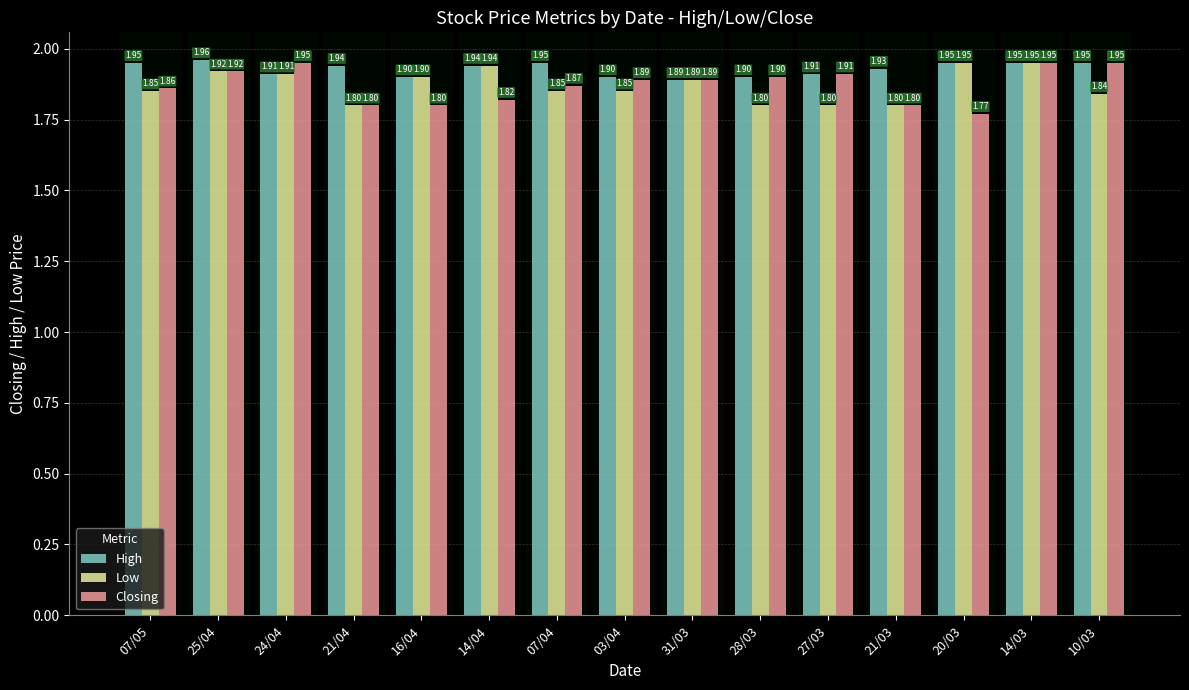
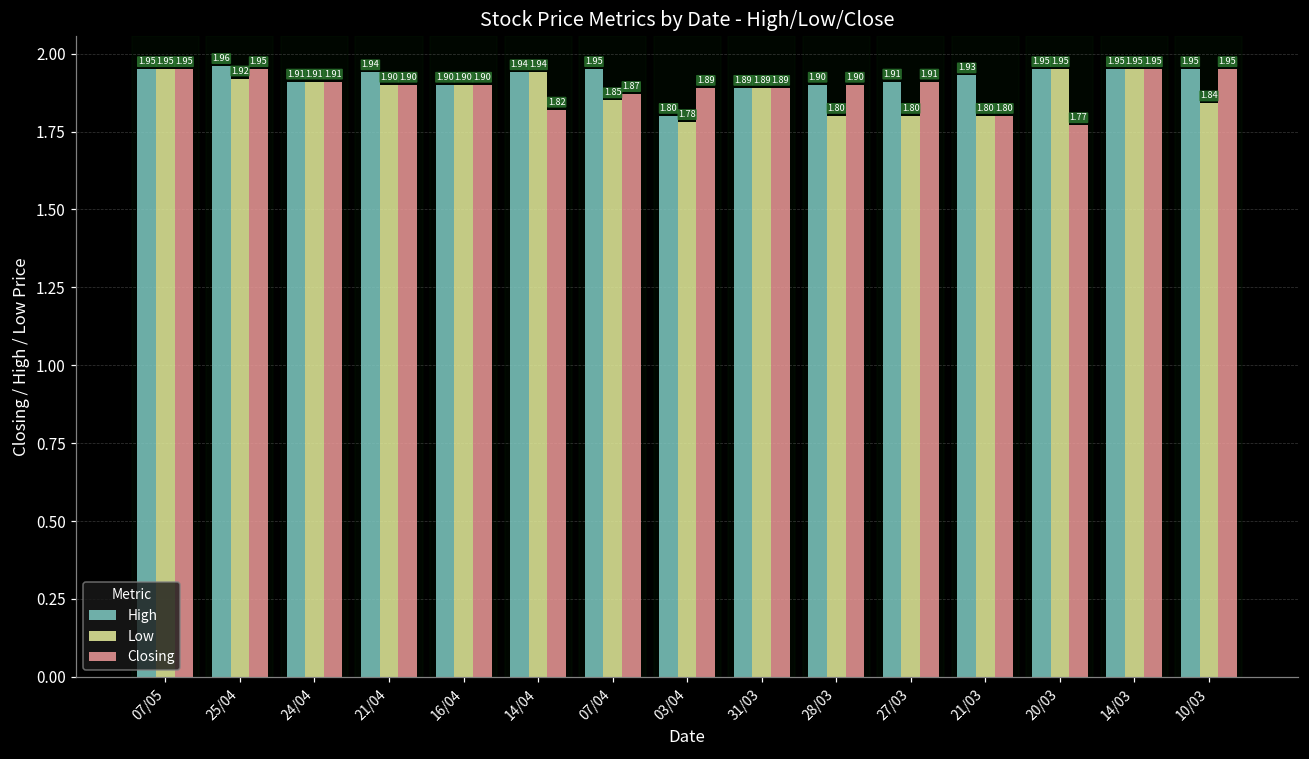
Low, 07/05: 1.85 -> 1.95
Closing, 07/05: 1.86 -> 1.95
Closing, 25/04: 1.92 -> 1.95
Closing, 24/04: 1.95 -> 1.91
Low, 21/04: 1.80 -> 1.90
Closing, 21/04: 1.80 -> 1.90
Closing, 16/04: 1.80 -> 1.90
High, 03/04: 1.90 -> 1.80
Low, 03/04: 1.85 -> 1.78
